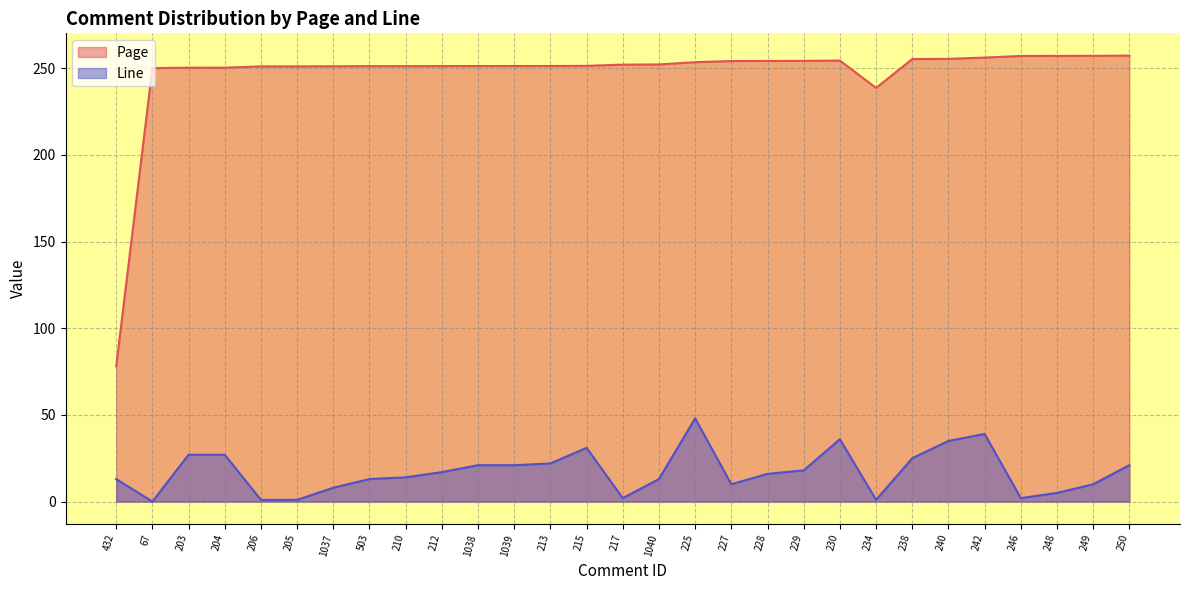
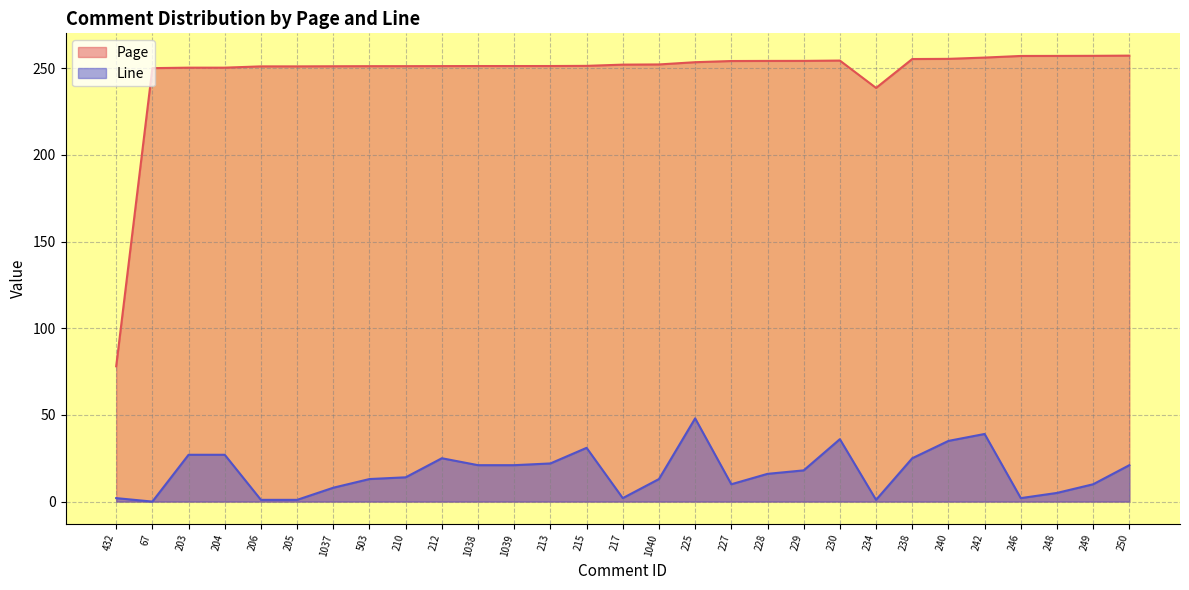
Line, 432: 13 -> 2
Line, 212: 17 -> 25
